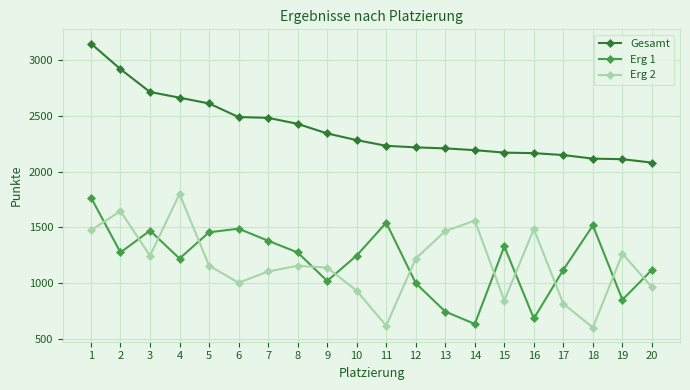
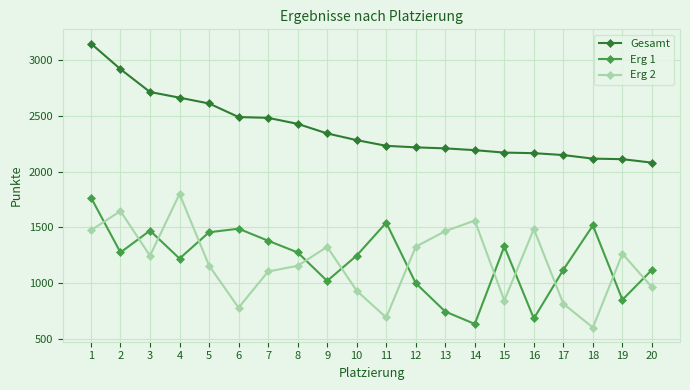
Erg 2, 6: 1000 -> 780
Erg 2, 9: 1140 -> 1320
Erg 2, 11: 620 -> 690
Erg 2, 12: 1220 -> 1330
